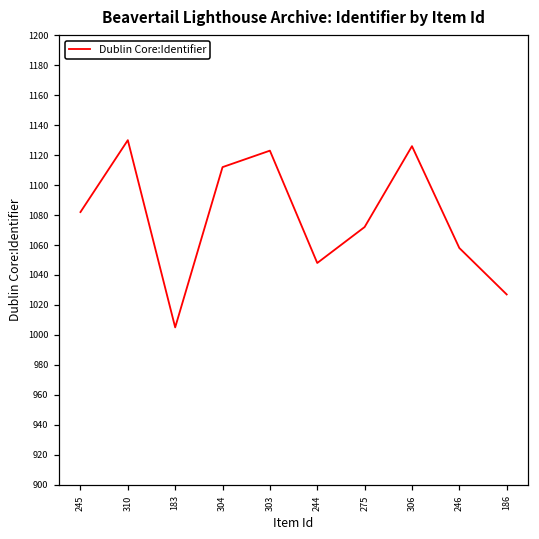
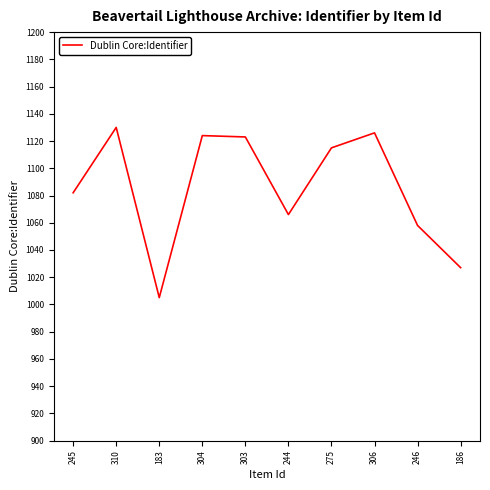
304: 1112 -> 1124
244: 1048 -> 1066
275: 1072 -> 1115
